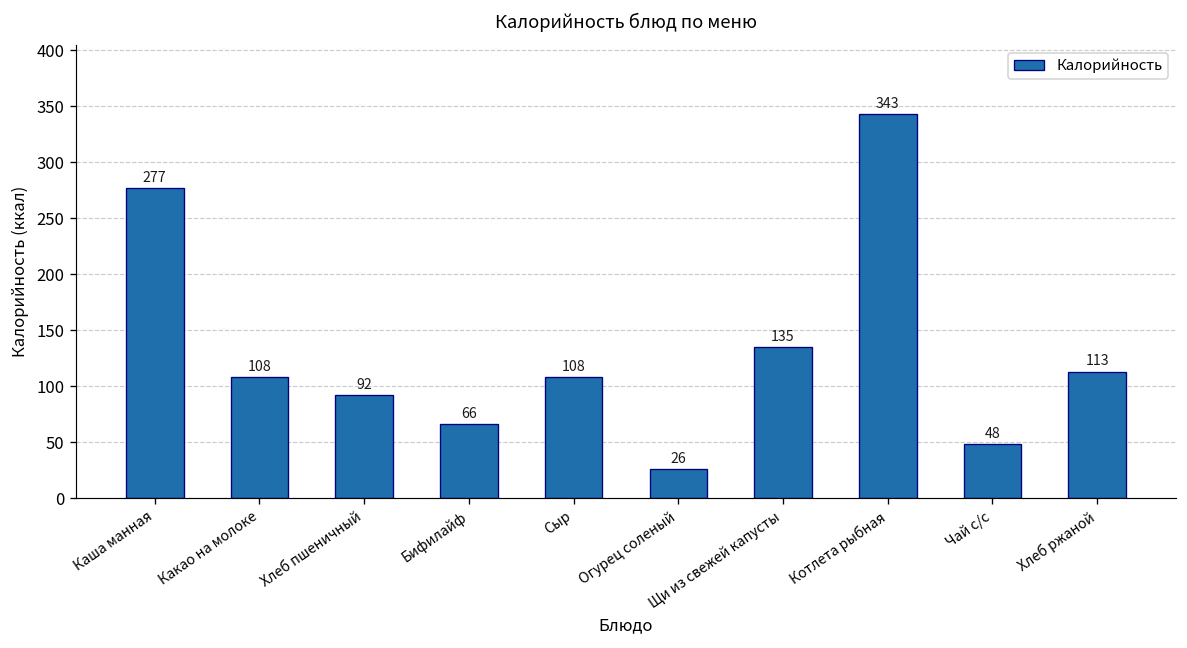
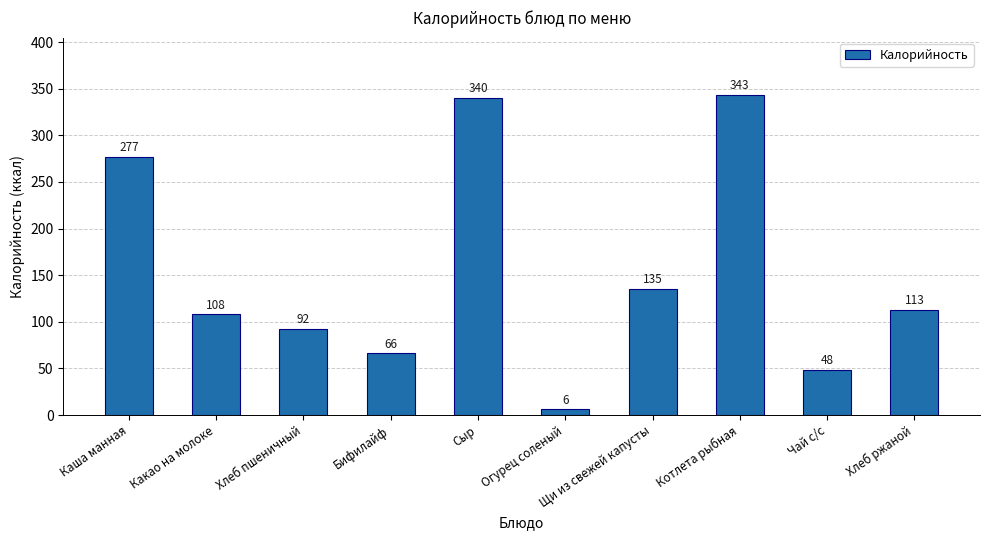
Сыр: 108 -> 340
Огурец соленый: 26 -> 6
